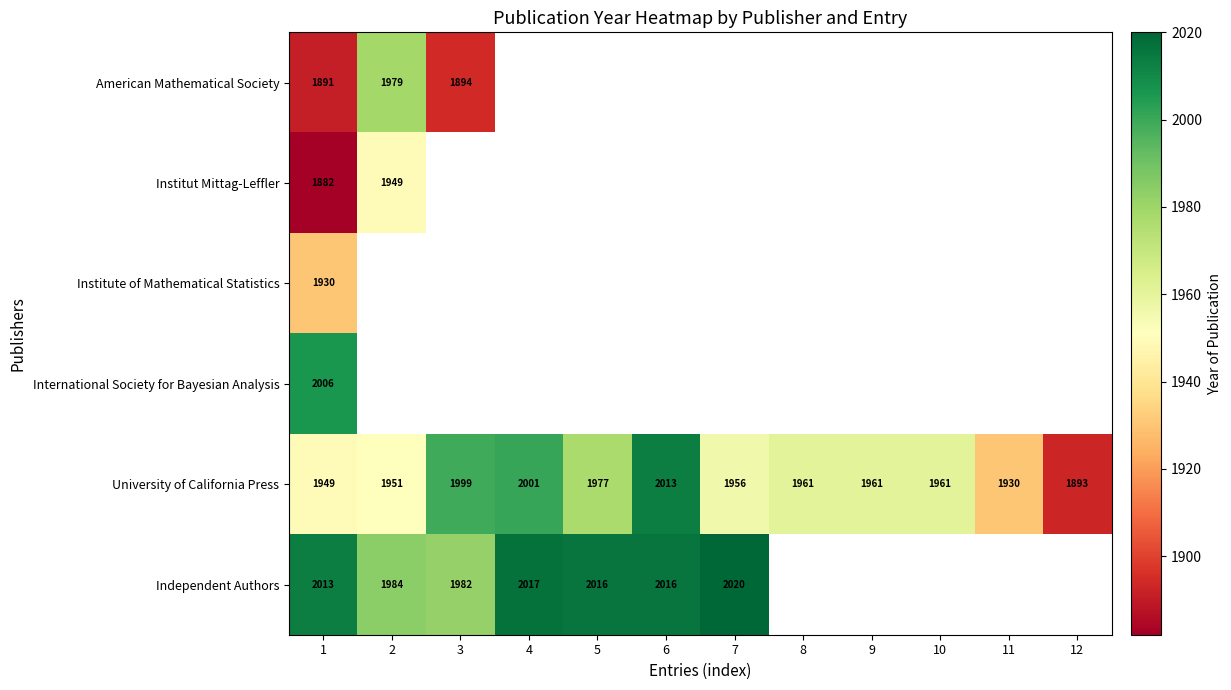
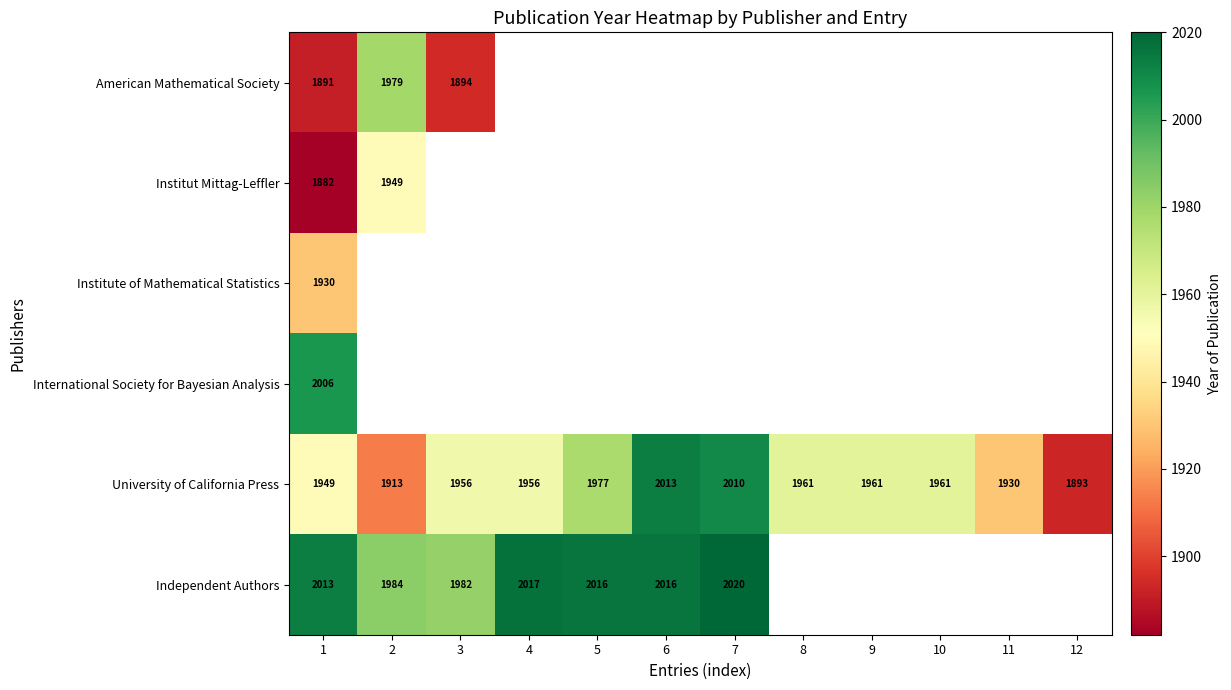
University of California Press, 2: 1951 -> 1913
University of California Press, 3: 1999 -> 1956
University of California Press, 4: 2001 -> 1956
University of California Press, 7: 1956 -> 2010
